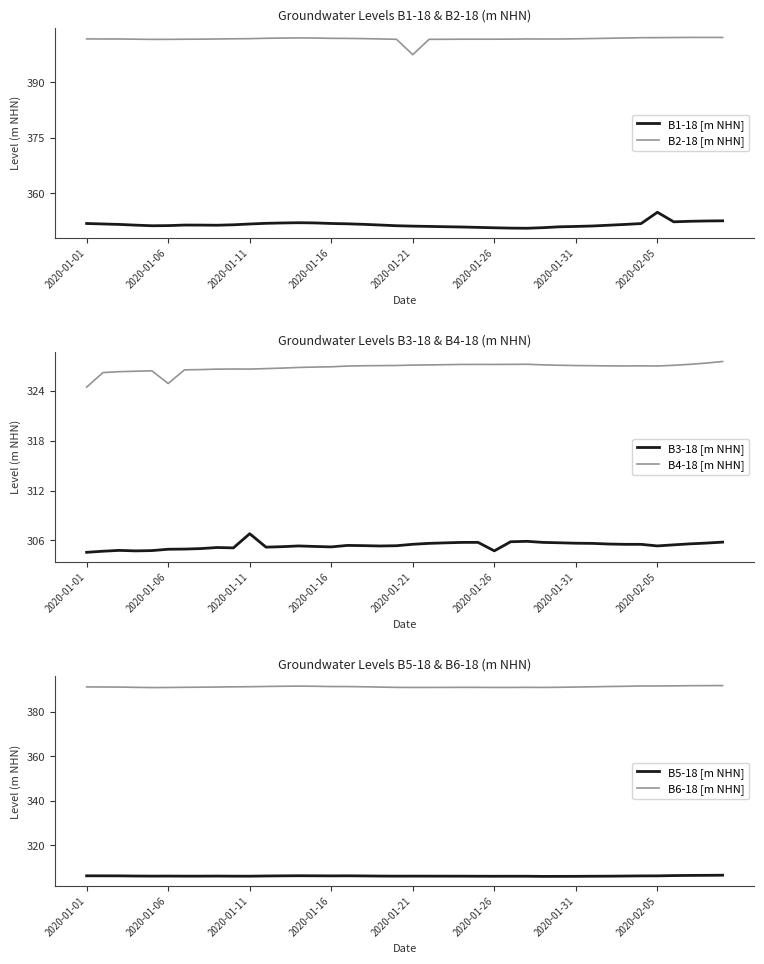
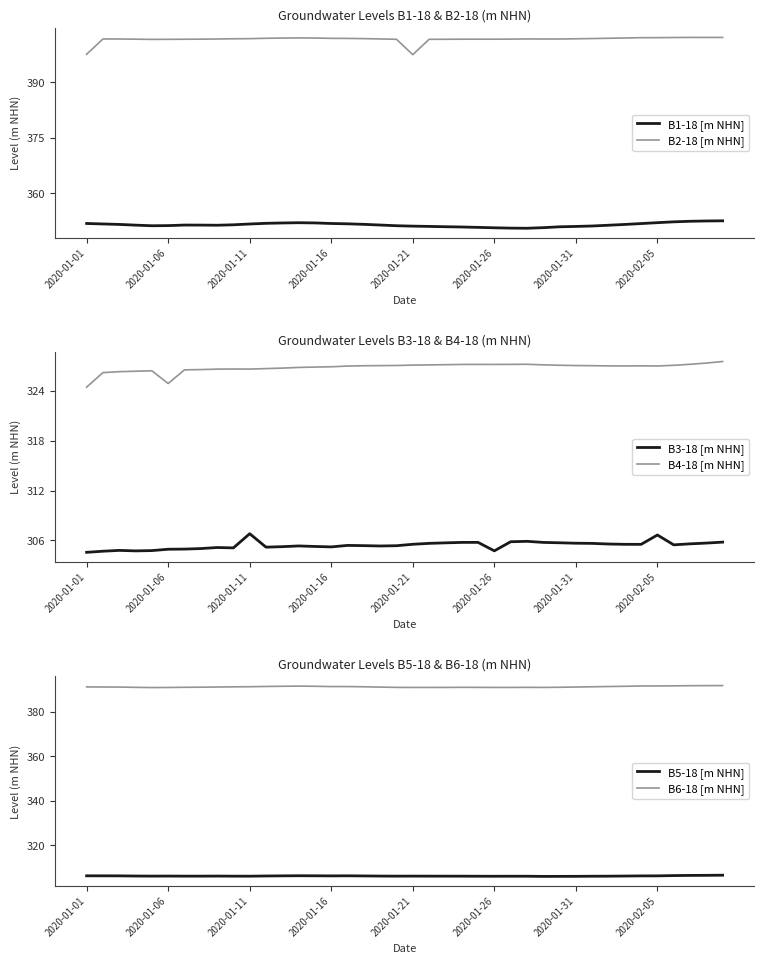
Groundwater Levels B1-18 & B2-18 (m NHN), B2-18 [m NHN], 2020-01-01: 402 -> 398
Groundwater Levels B1-18 & B2-18 (m NHN), B1-18 [m NHN], 2020-02-05: 355 -> 352
Groundwater Levels B3-18 & B4-18 (m NHN), B3-18 [m NHN], 2020-02-05: 305 -> 307
